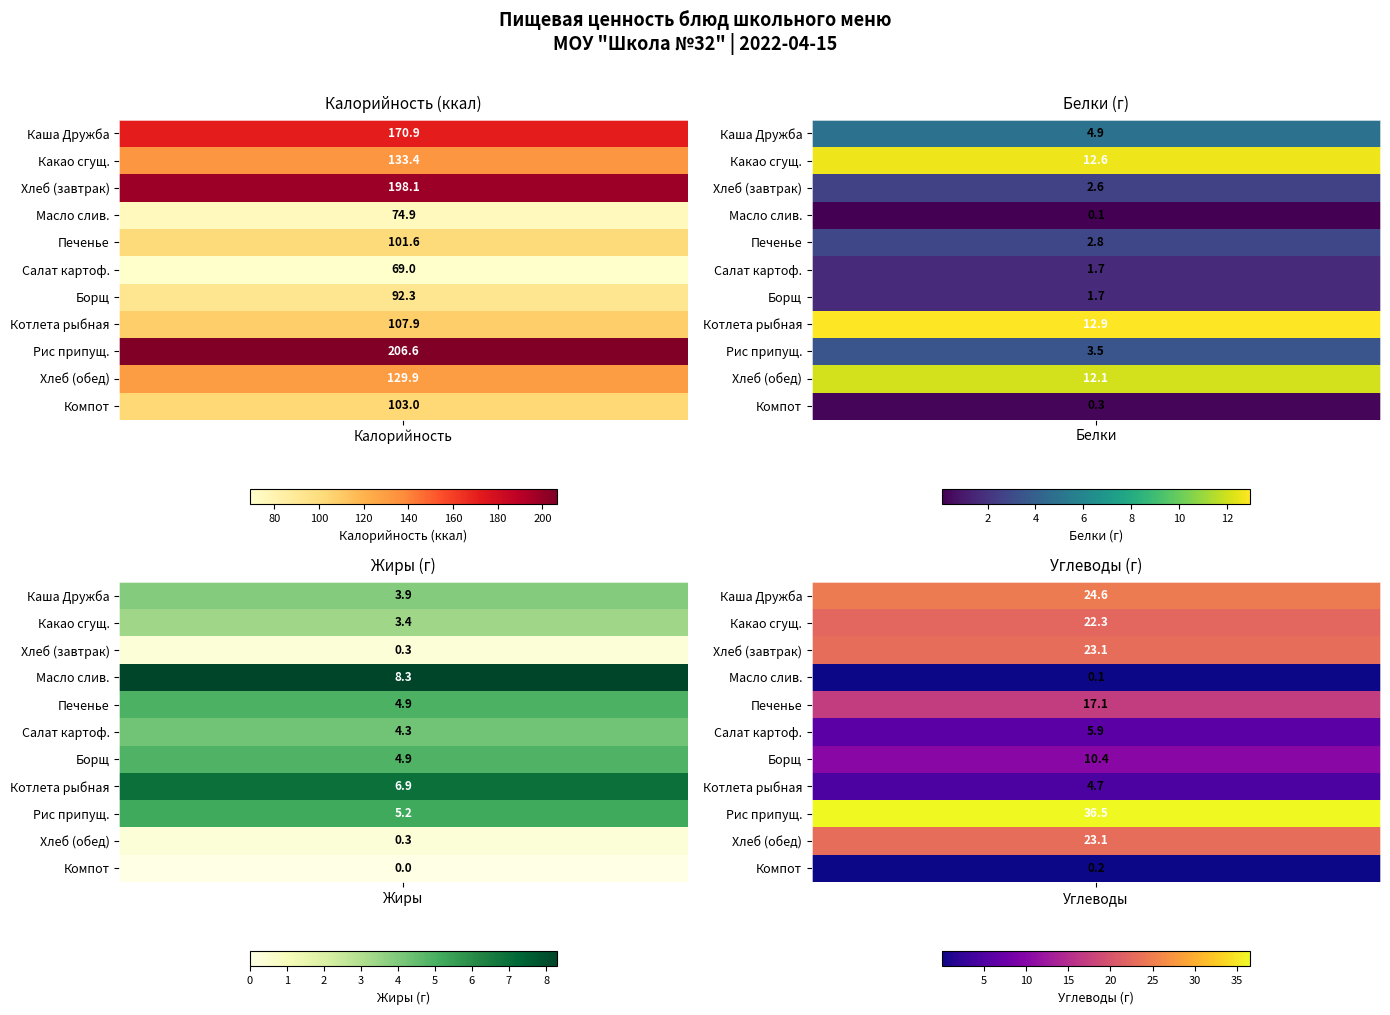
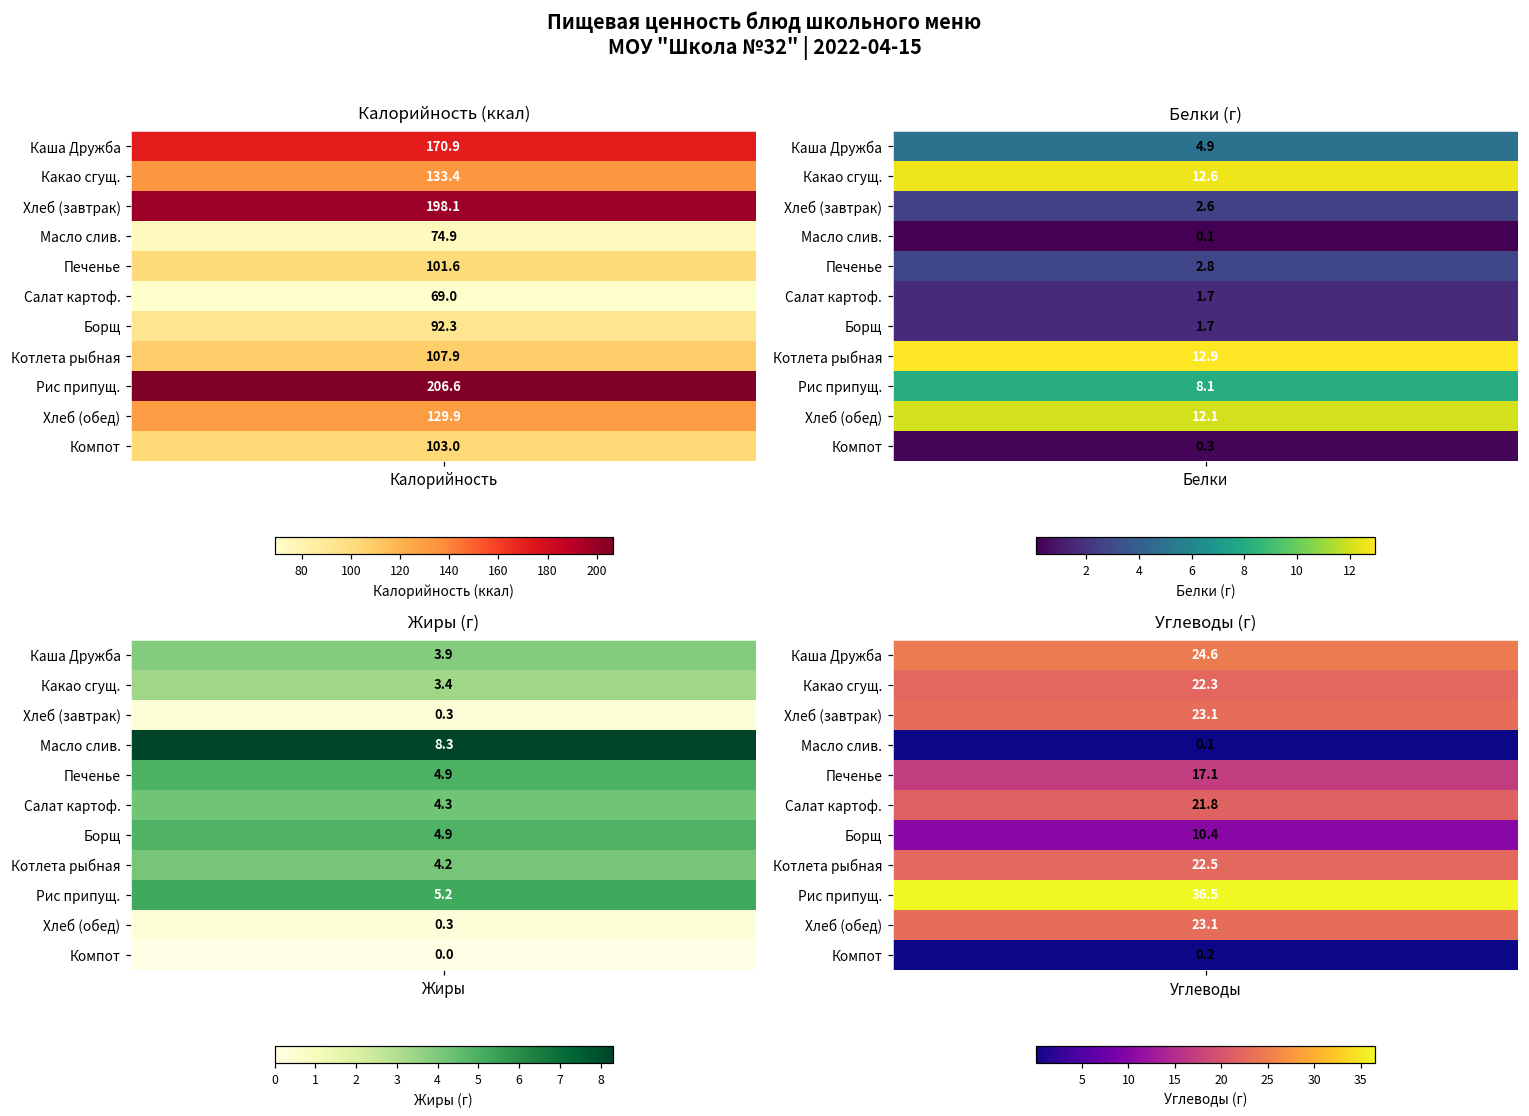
Белки (г), Рис припущ., Белки: 3.5 -> 8.1
Жиры (г), Котлета рыбная, Жиры: 6.9 -> 4.2
Углеводы (г), Салат картоф., Углеводы: 5.9 -> 21.8
Углеводы (г), Котлета рыбная, Углеводы: 4.7 -> 22.5
